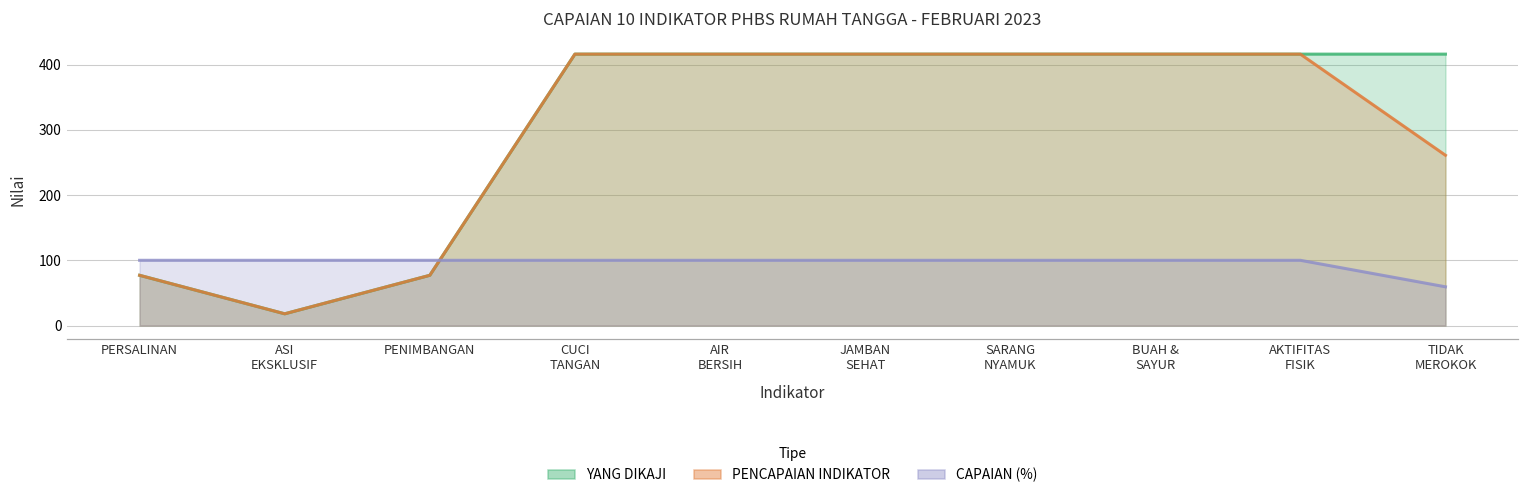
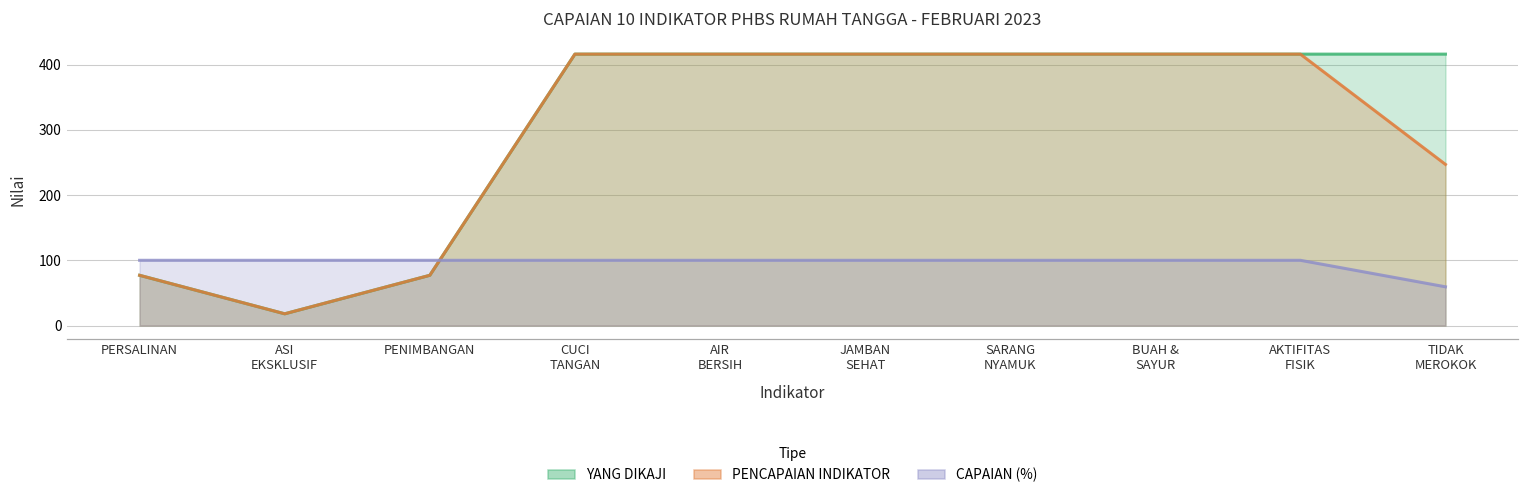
PENCAPAIAN INDIKATOR, TIDAK MEROKOK: 260 -> 250
